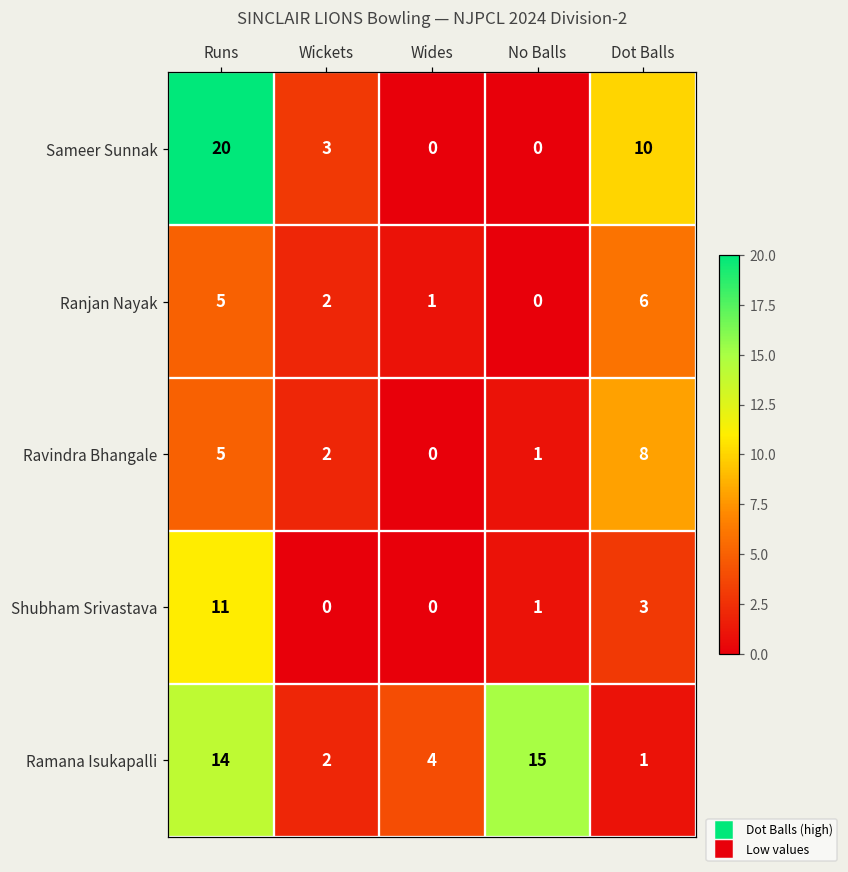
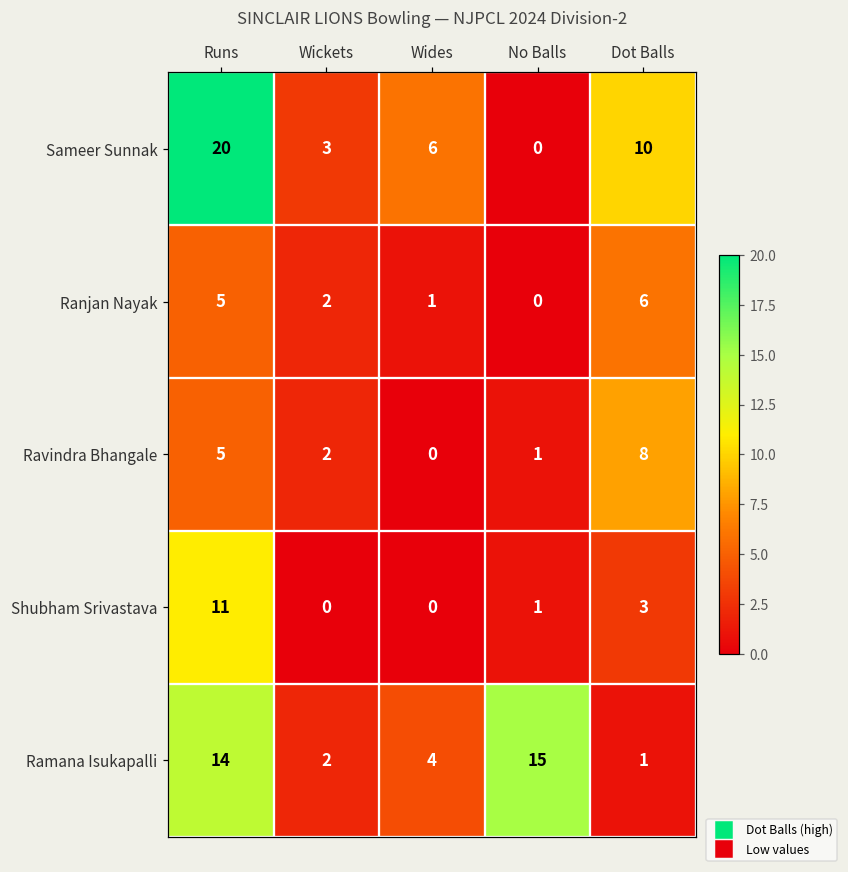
Sameer Sunnak, Wides: 0 -> 6
